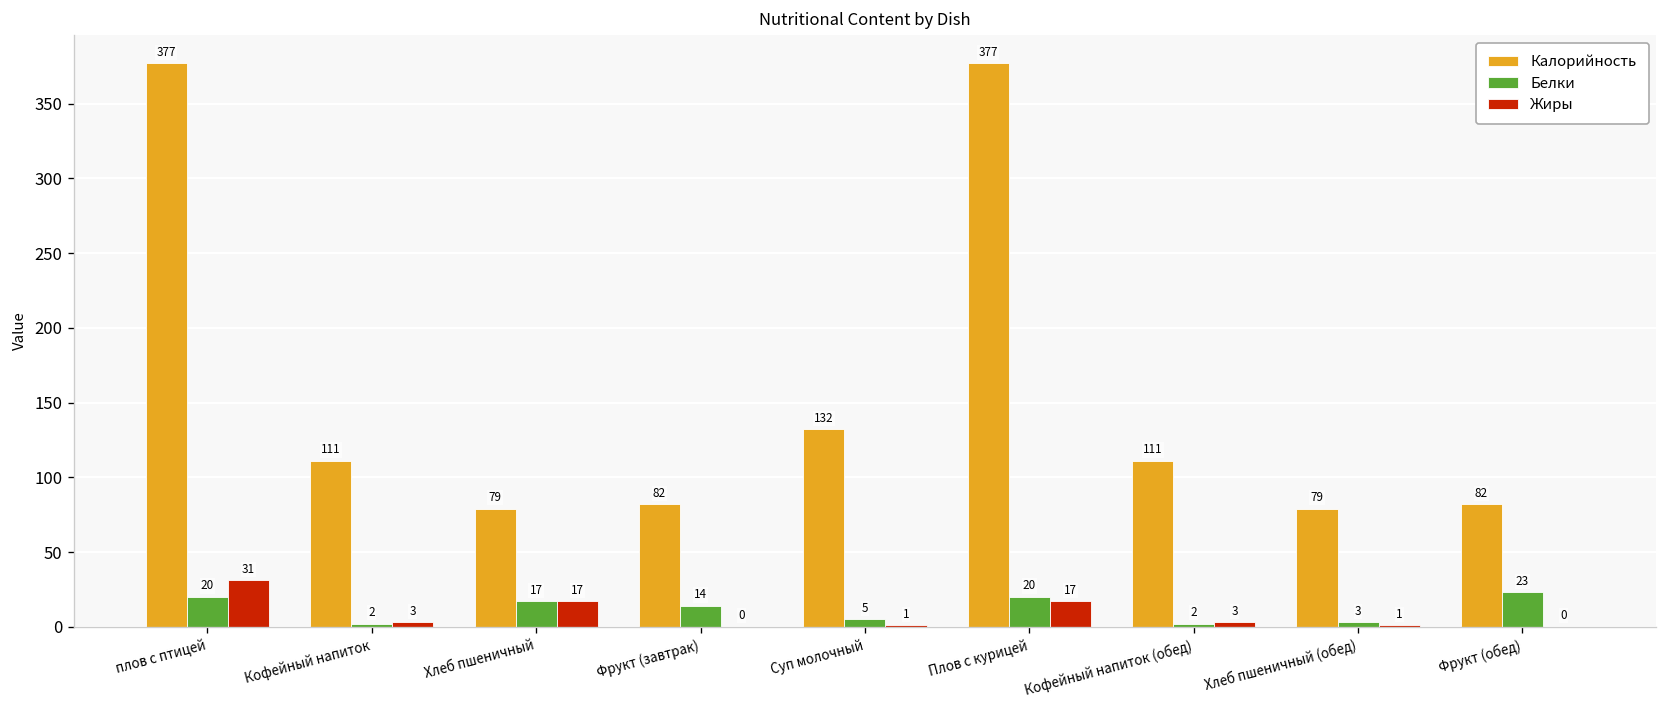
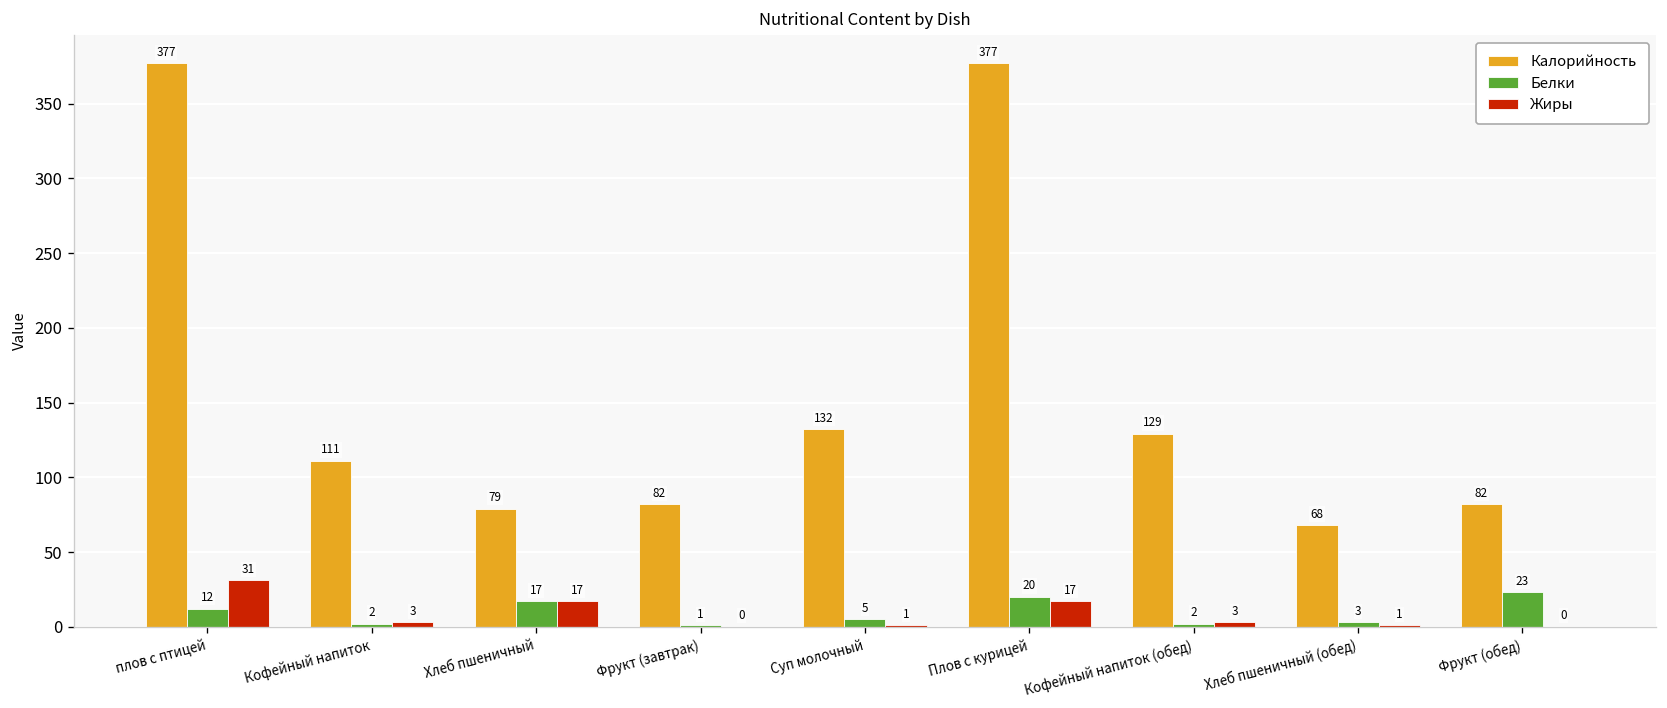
Белки, плов с птицей: 20 -> 12
Белки, Фрукт (завтрак): 14 -> 1
Калорийность, Кофейный напиток (обед): 111 -> 129
Калорийность, Хлеб пшеничный (обед): 79 -> 68
